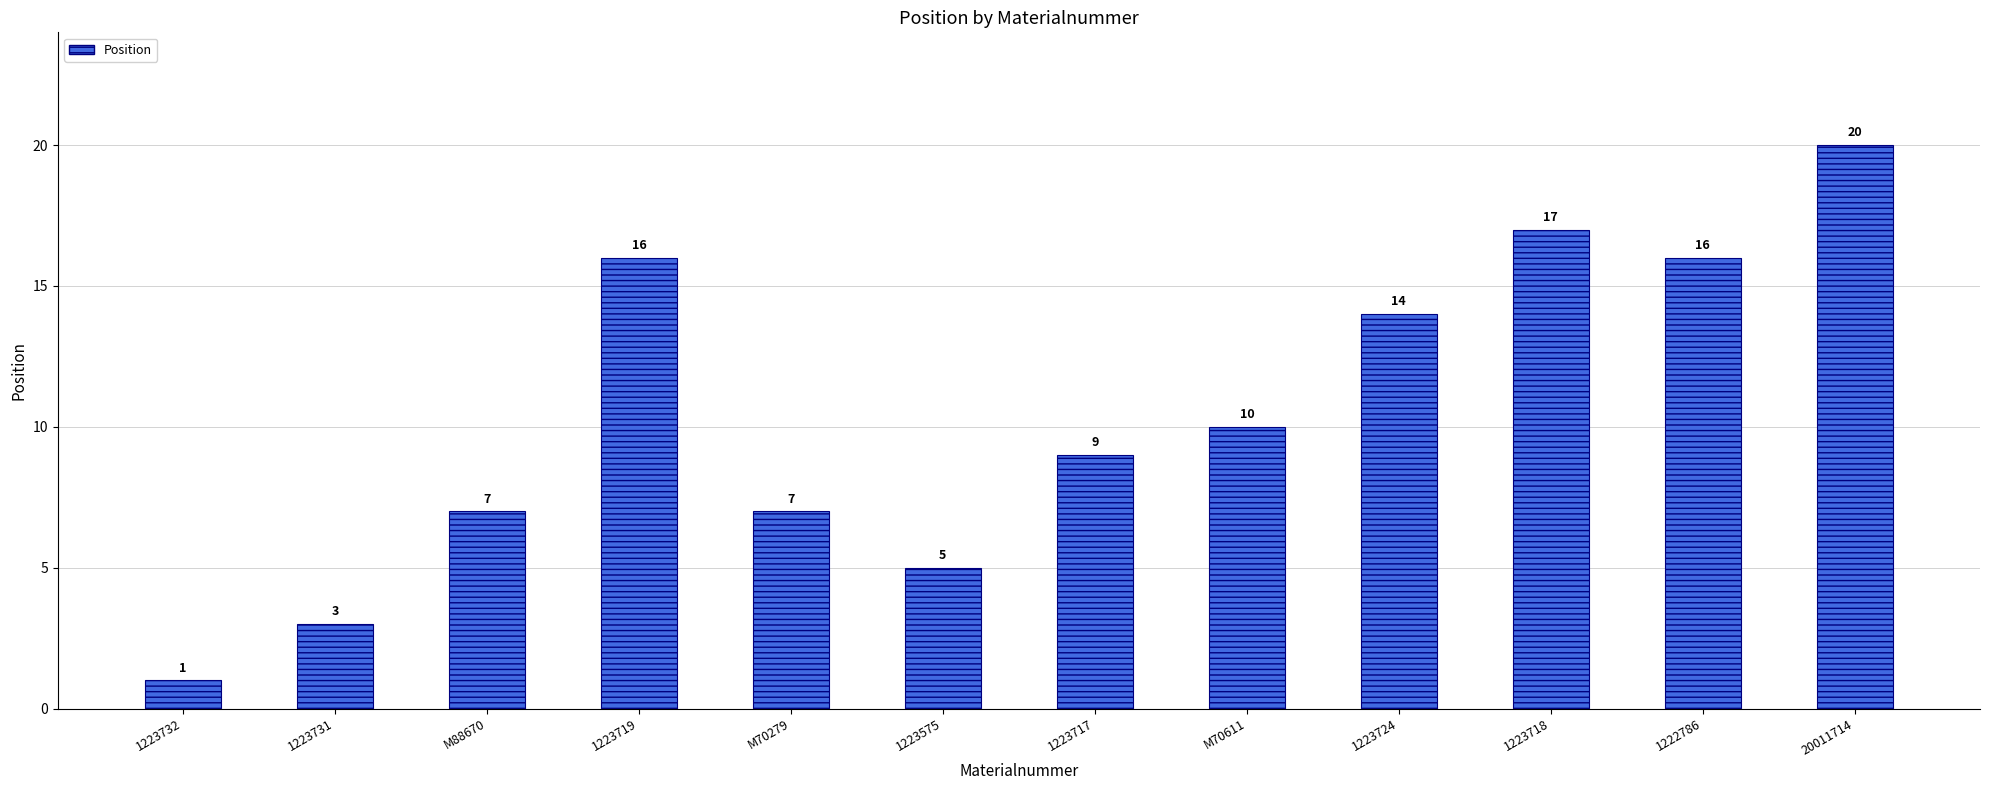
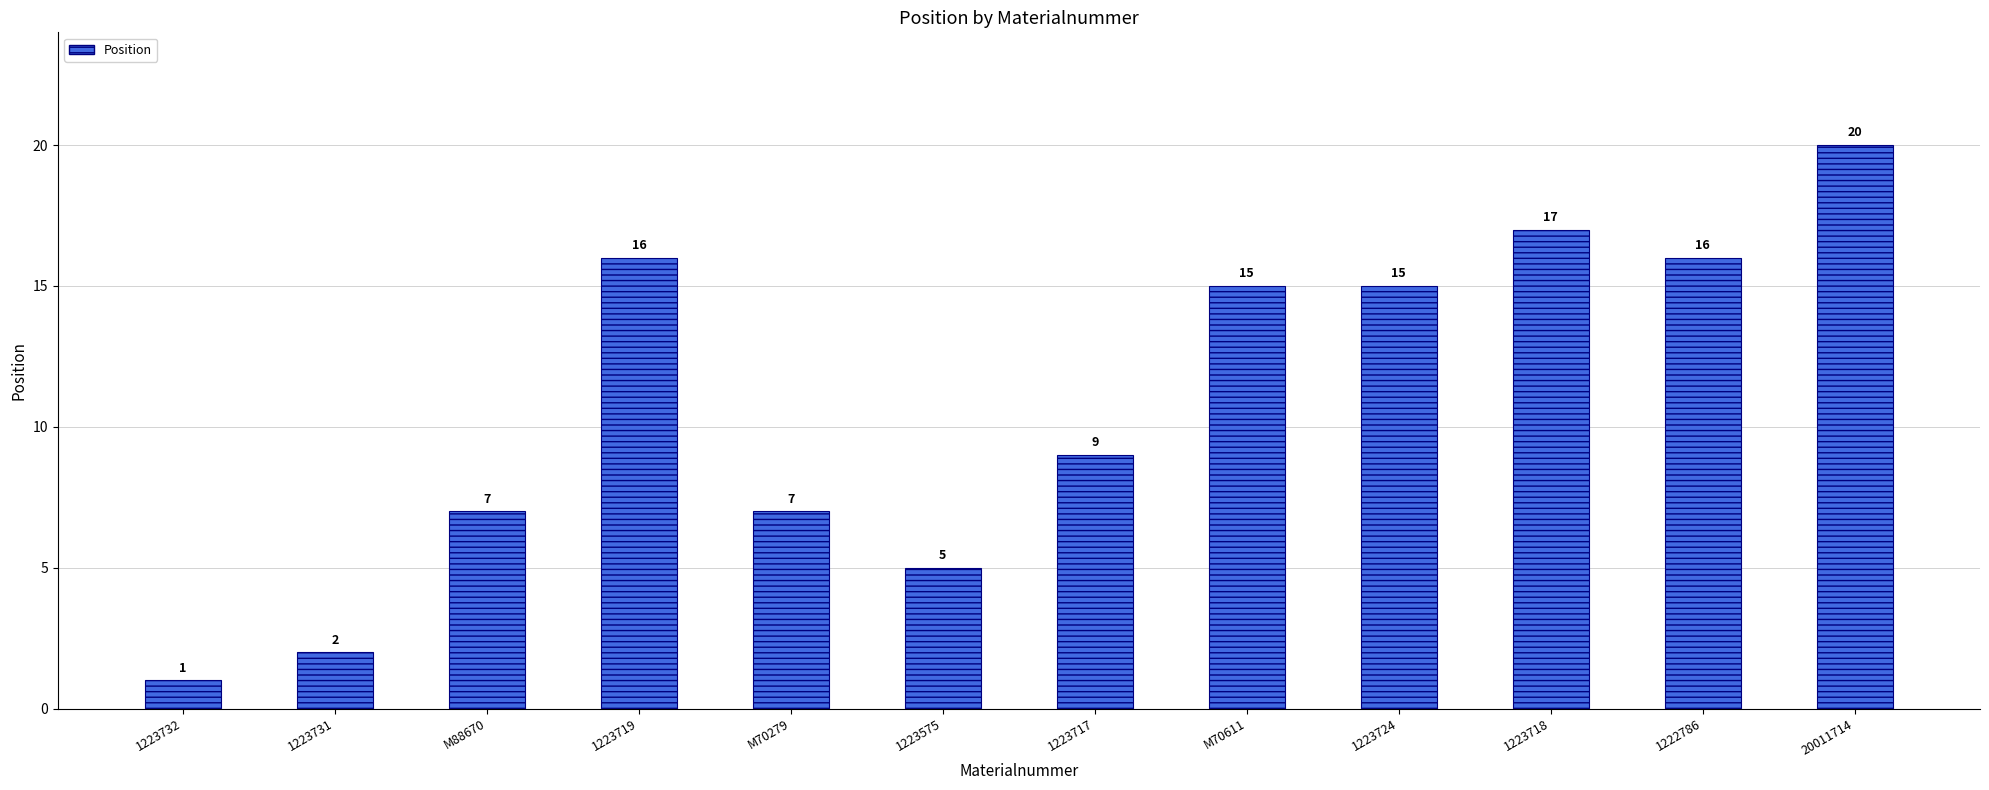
1223731: 3 -> 2
M70611: 10 -> 15
1223724: 14 -> 15
